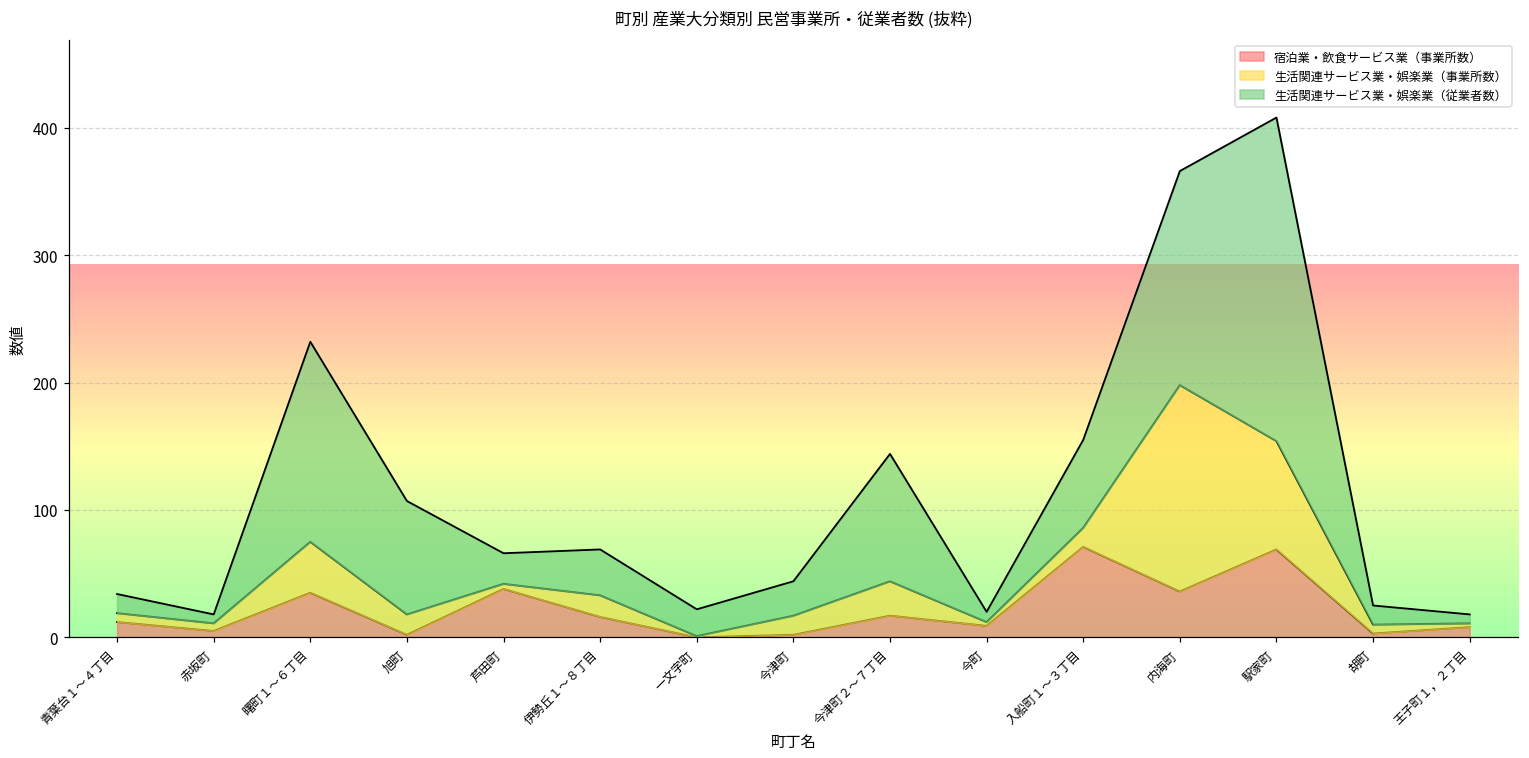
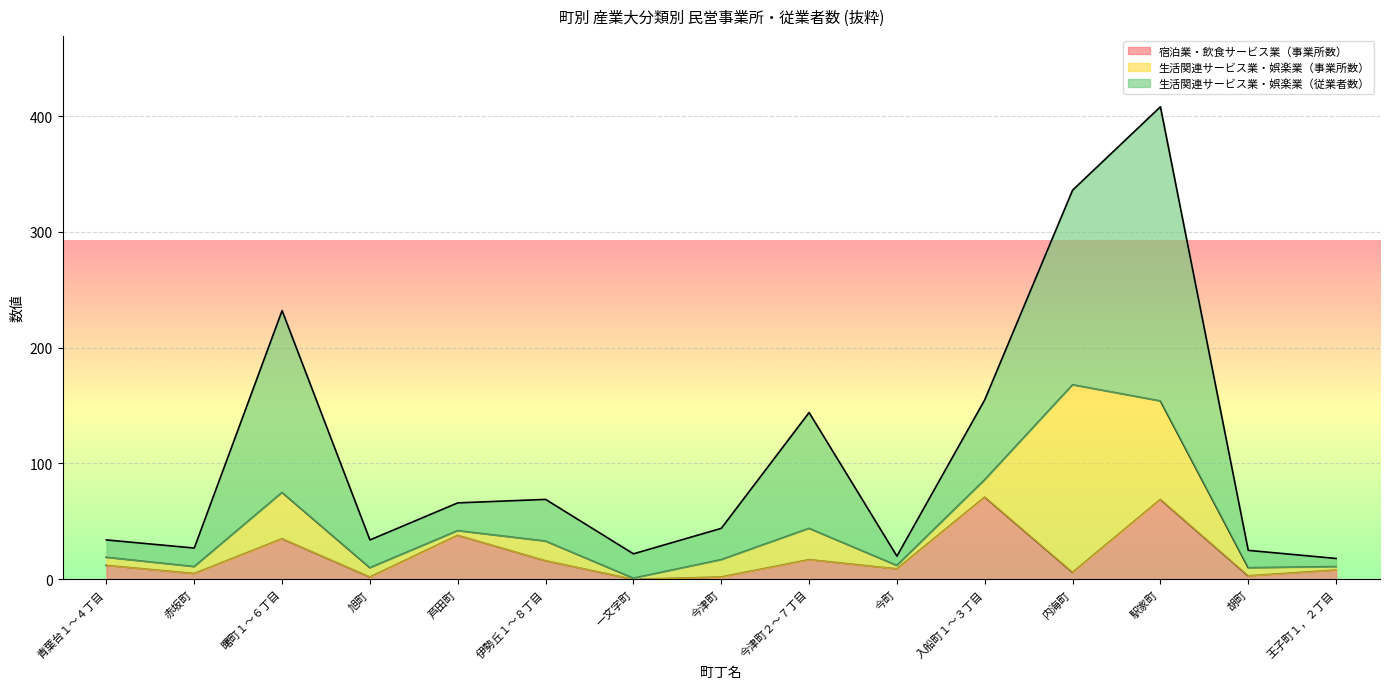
生活関連サービス業・娯楽業（従業者数）, 赤坂町: 7 -> 16
生活関連サービス業・娯楽業（事業所数）, 旭町: 16 -> 8
生活関連サービス業・娯楽業（従業者数）, 旭町: 89 -> 24
宿泊業・飲食サービス業（事業所数）, 内海町: 36 -> 6
